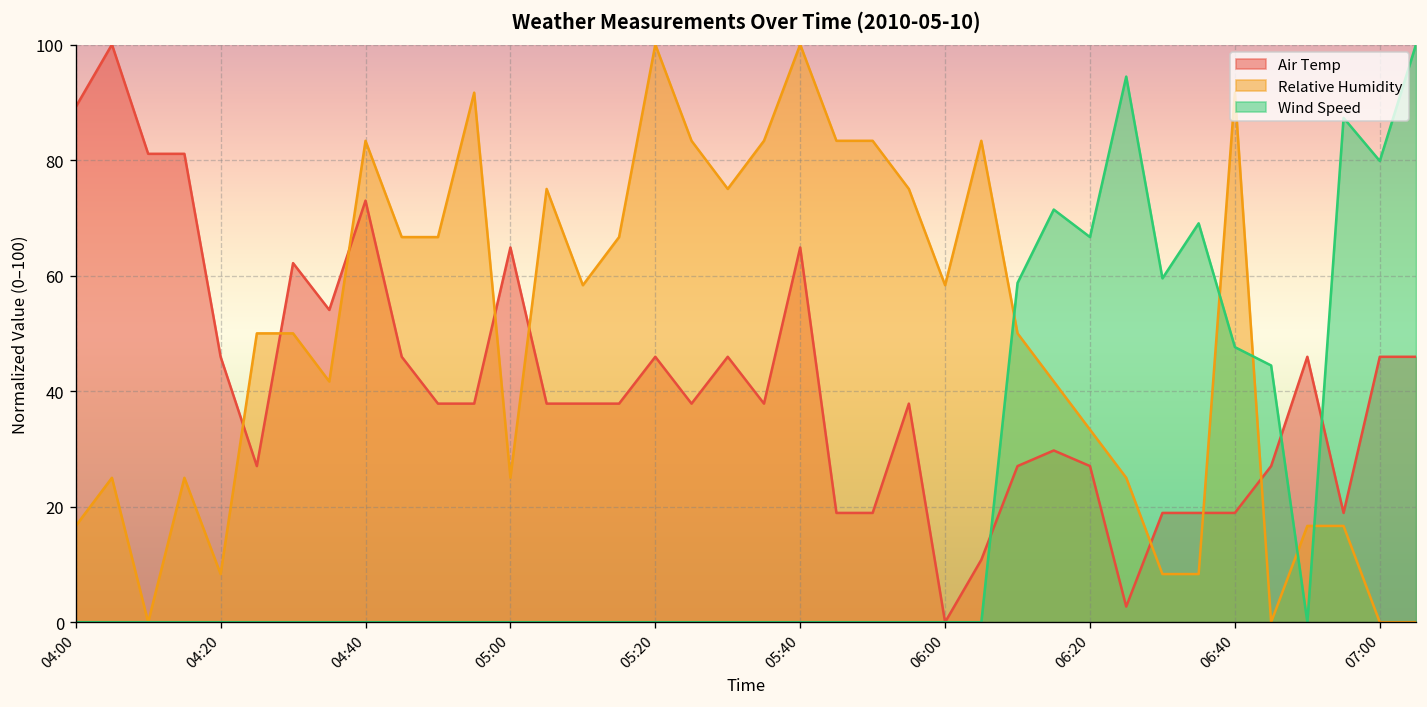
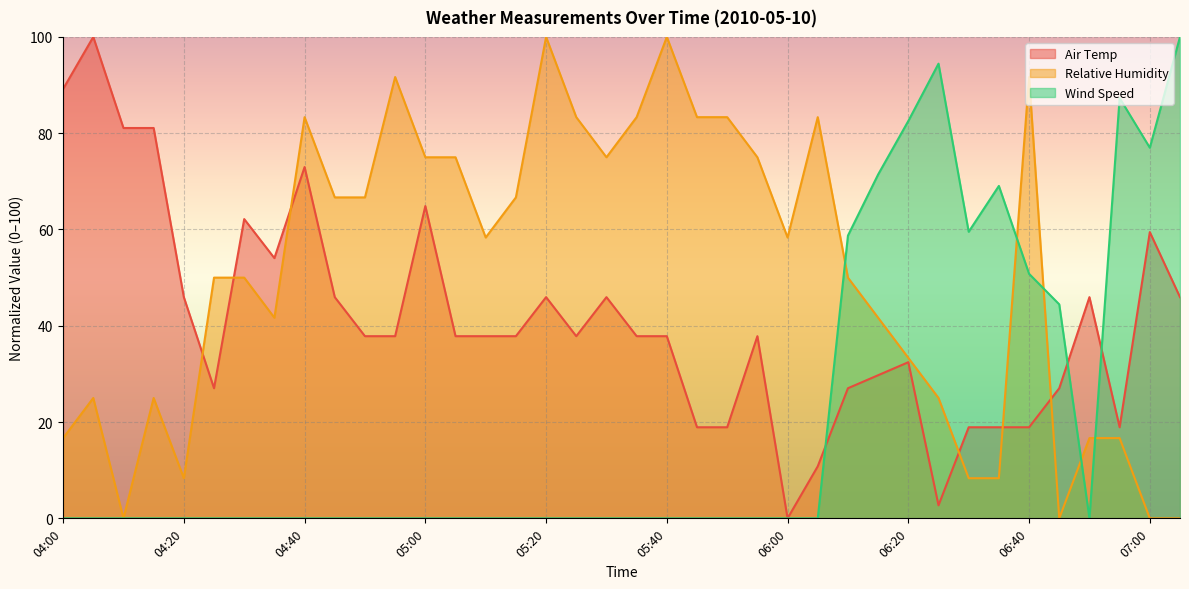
Relative Humidity, 05:00: 25 -> 75
Air Temp, 05:40: 65 -> 38
Air Temp, 06:20: 27 -> 32
Wind Speed, 06:20: 67 -> 83
Wind Speed, 06:40: 48 -> 51
Air Temp, 07:00: 46 -> 59
Wind Speed, 07:00: 80 -> 77
